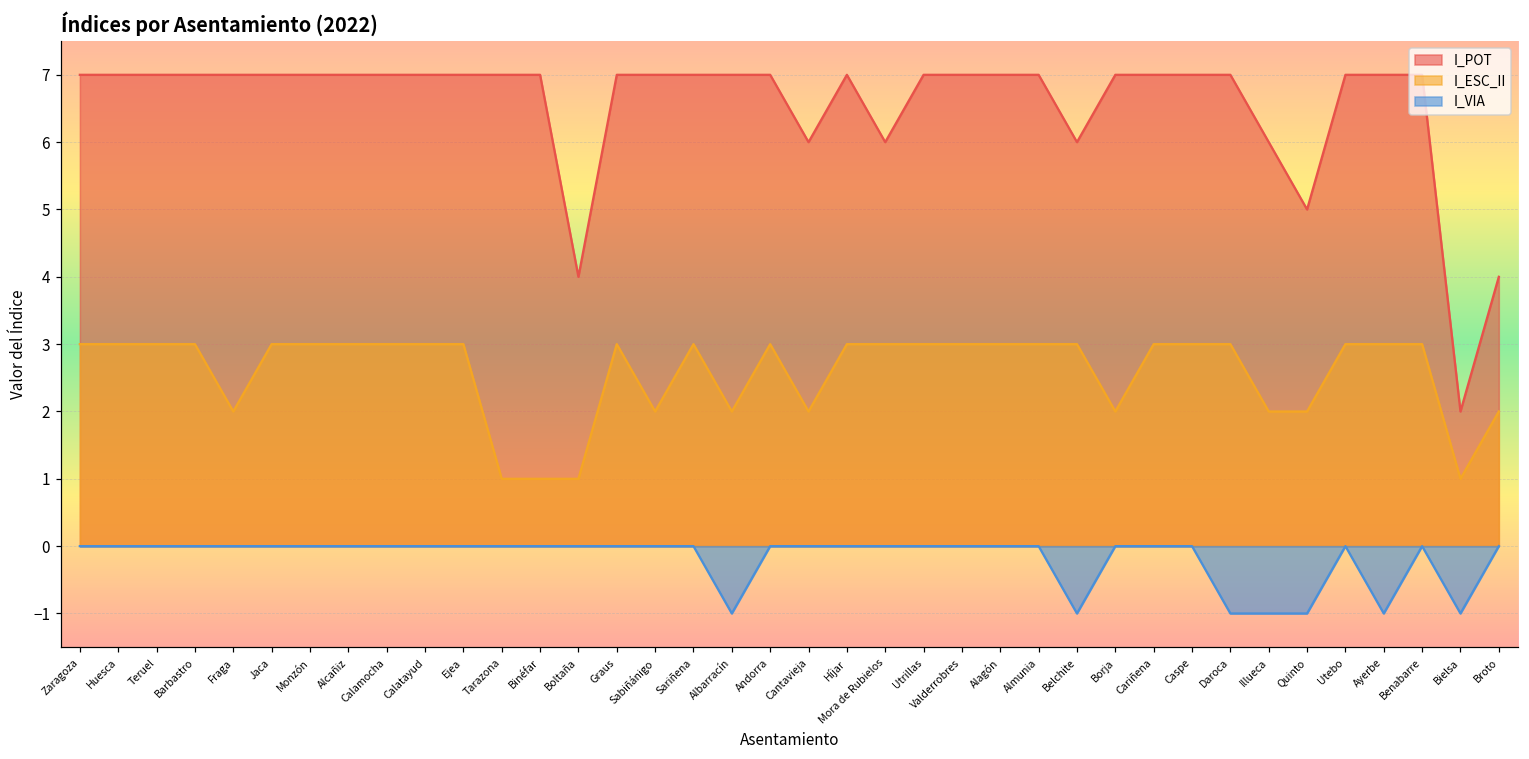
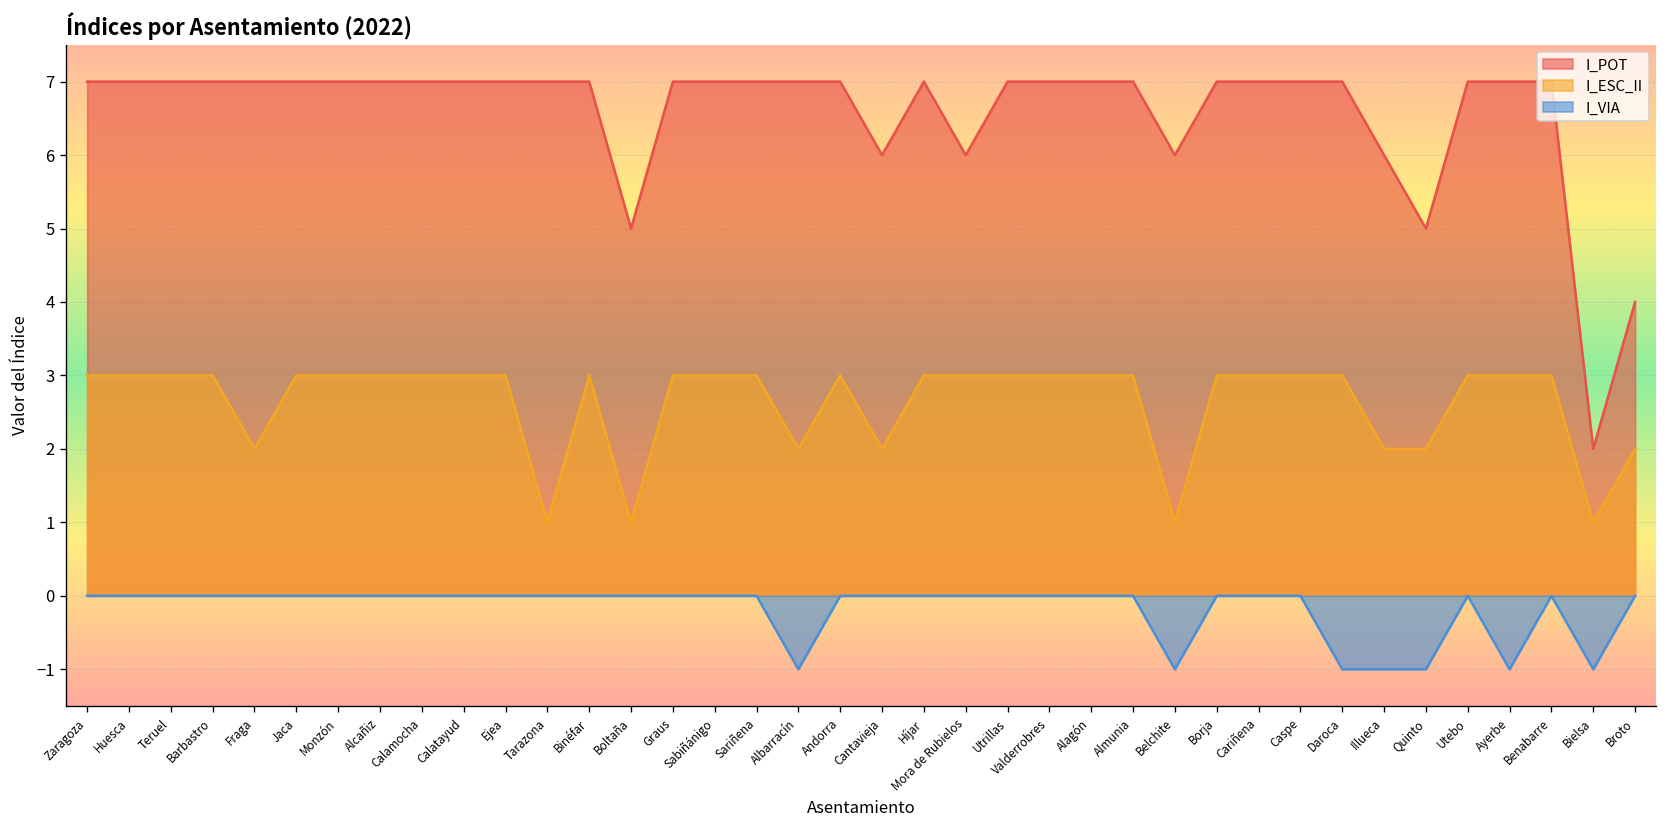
I_ESC_II, Binéfar: 1 -> 3
I_POT, Boltaña: 4 -> 5
I_ESC_II, Sabiñánigo: 2 -> 3
I_ESC_II, Belchite: 3 -> 1
I_ESC_II, Borja: 2 -> 3
